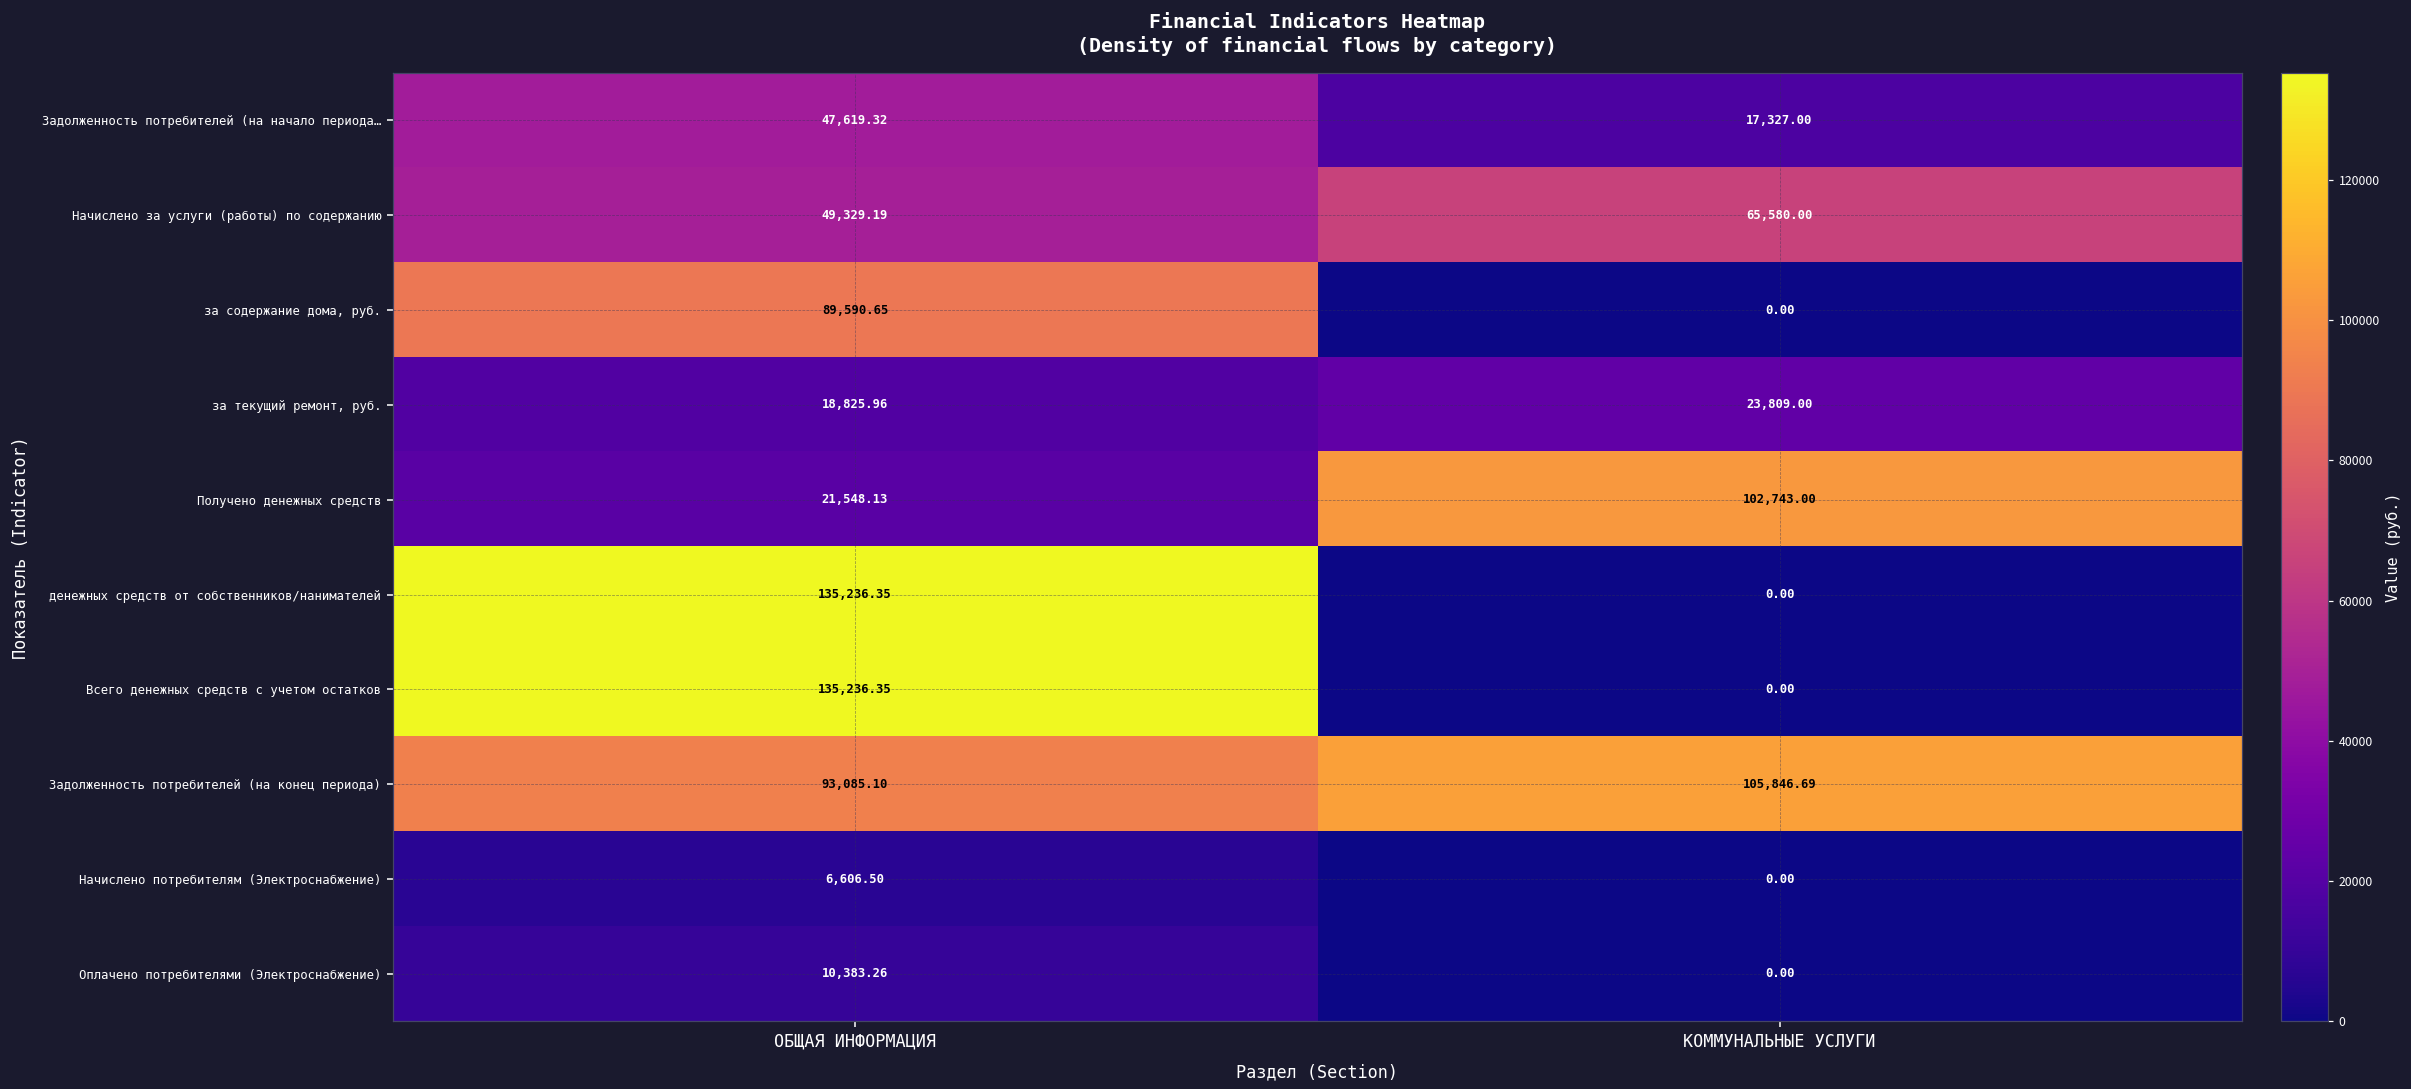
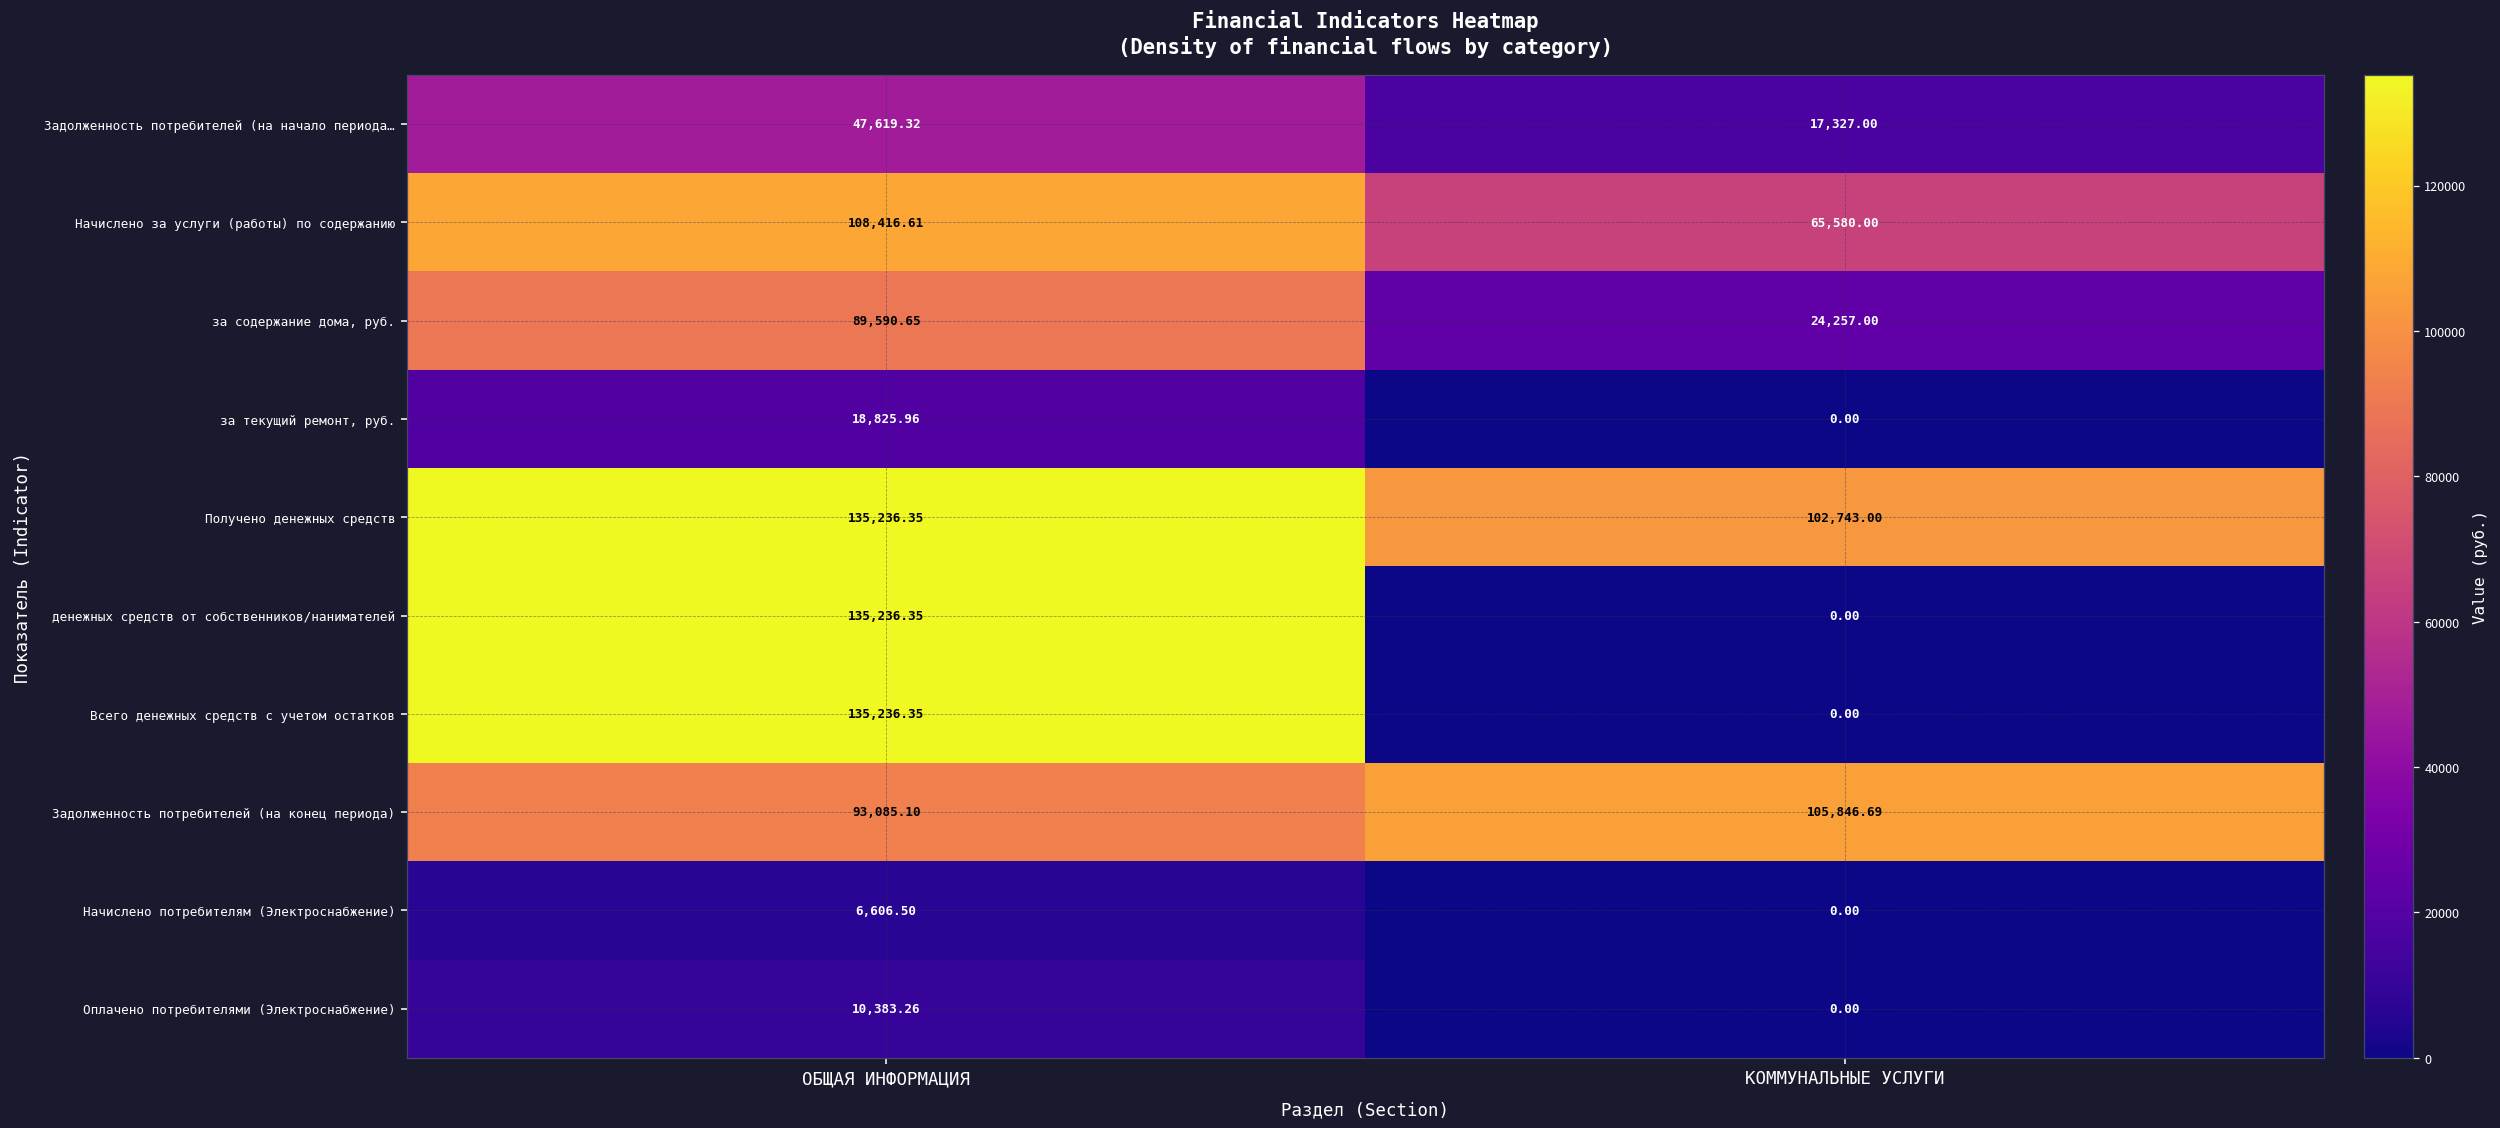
Начислено за услуги (работы) по содержанию, ОБЩАЯ ИНФОРМАЦИЯ: 49,329.19 -> 108,416.61
за содержание дома, руб., КОММУНАЛЬНЫЕ УСЛУГИ: 0.00 -> 24,257.00
за текущий ремонт, руб., КОММУНАЛЬНЫЕ УСЛУГИ: 23,809.00 -> 0.00
Получено денежных средств, ОБЩАЯ ИНФОРМАЦИЯ: 21,548.13 -> 135,236.35
